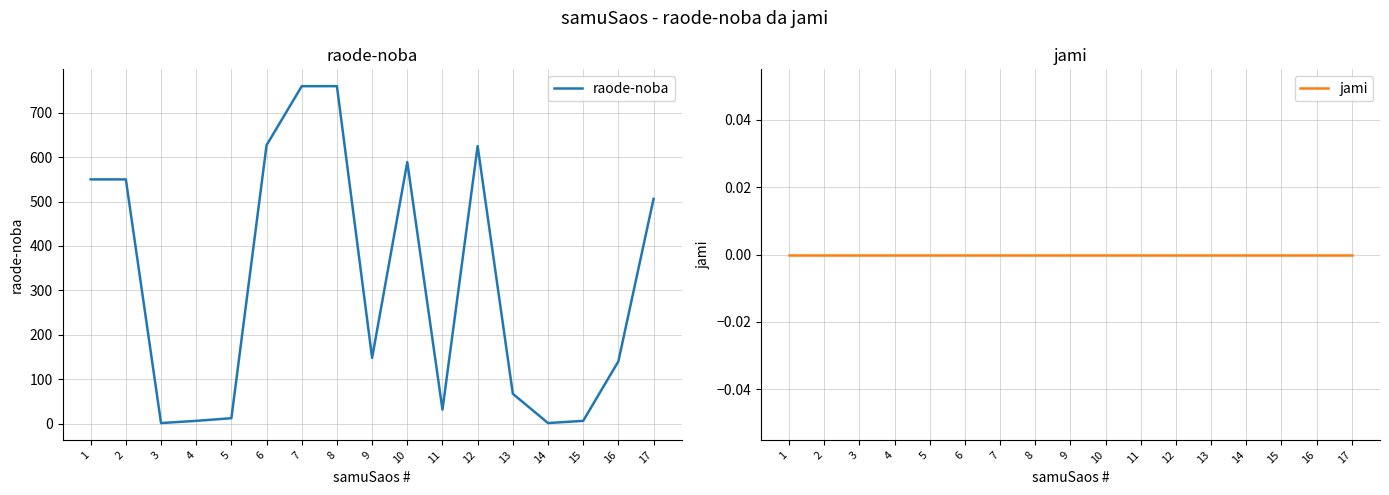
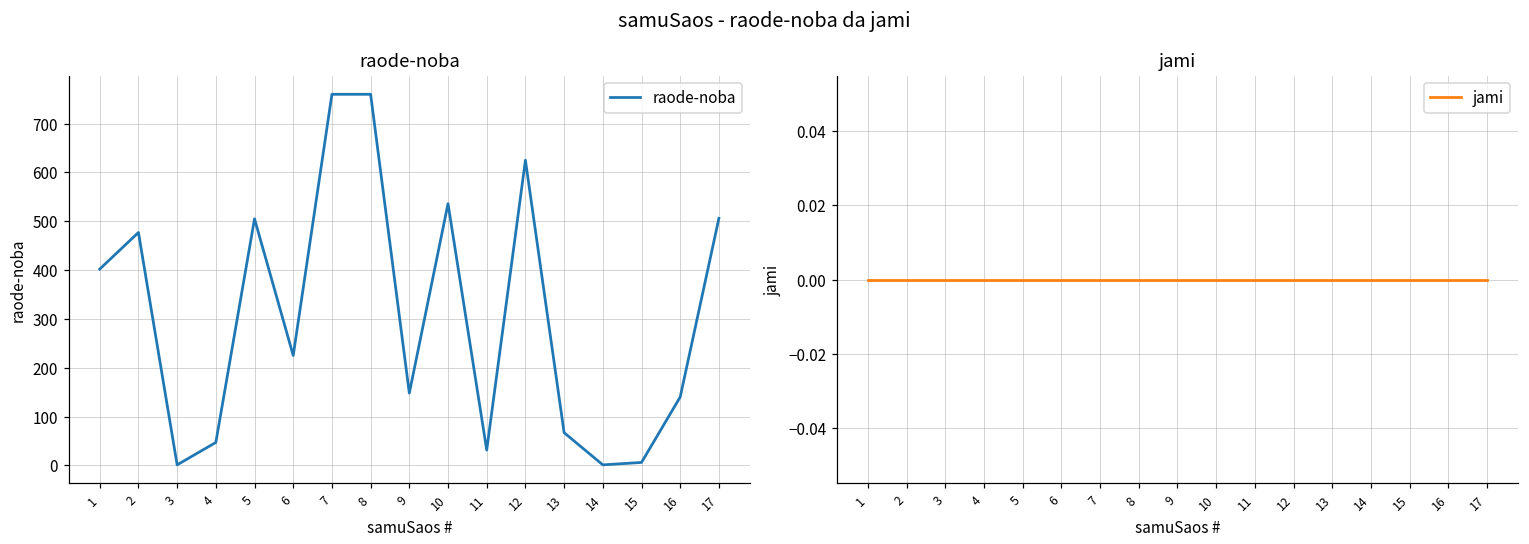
raode-noba, 1: 550 -> 400
raode-noba, 2: 550 -> 480
raode-noba, 4: 10 -> 50
raode-noba, 5: 10 -> 510
raode-noba, 6: 630 -> 230
raode-noba, 10: 590 -> 540
